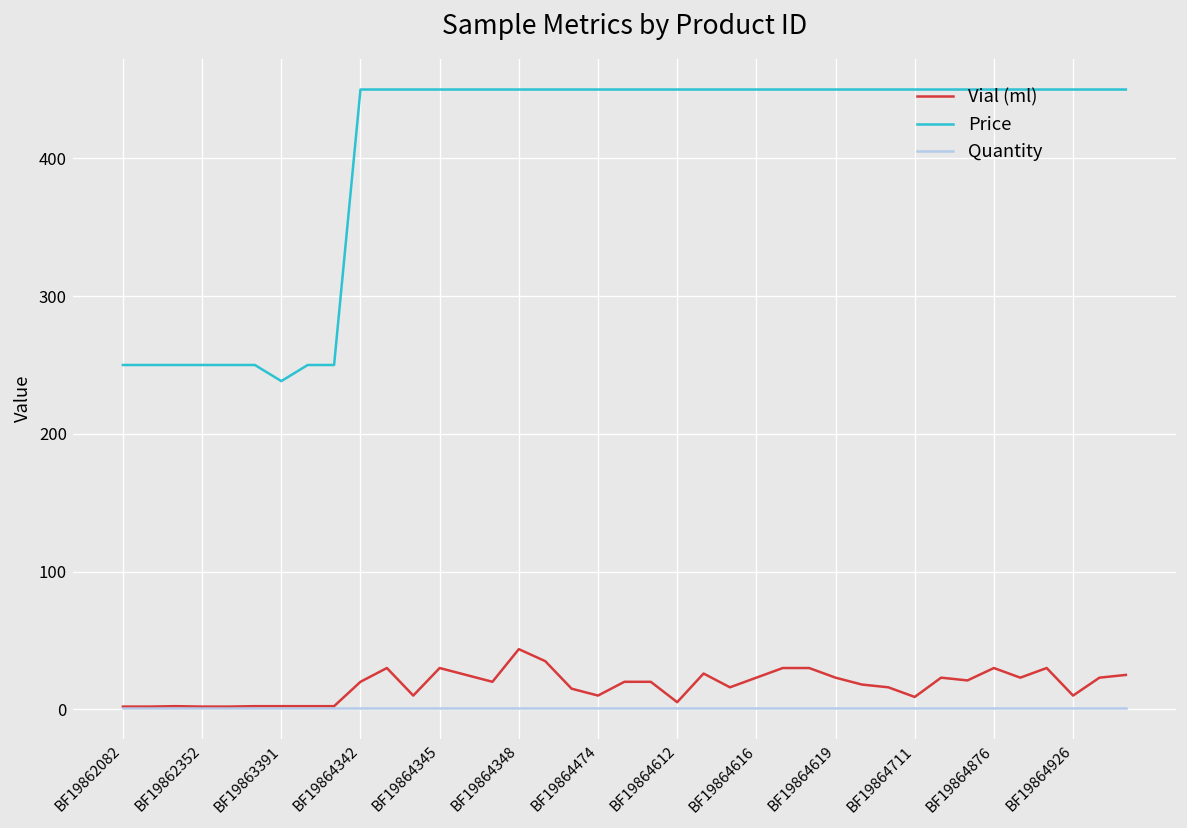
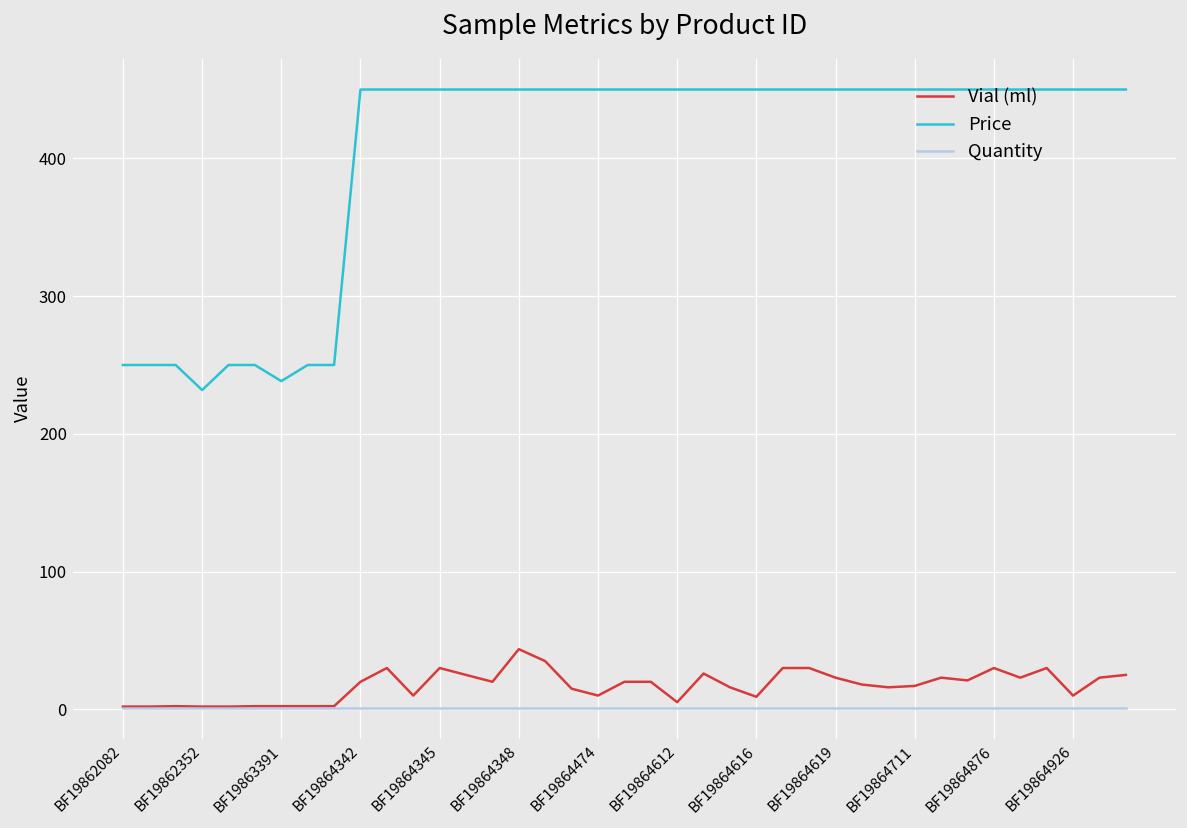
Price, BF19862352: 250 -> 232
Vial (ml), BF19864616: 23 -> 9
Vial (ml), BF19864711: 9 -> 17
